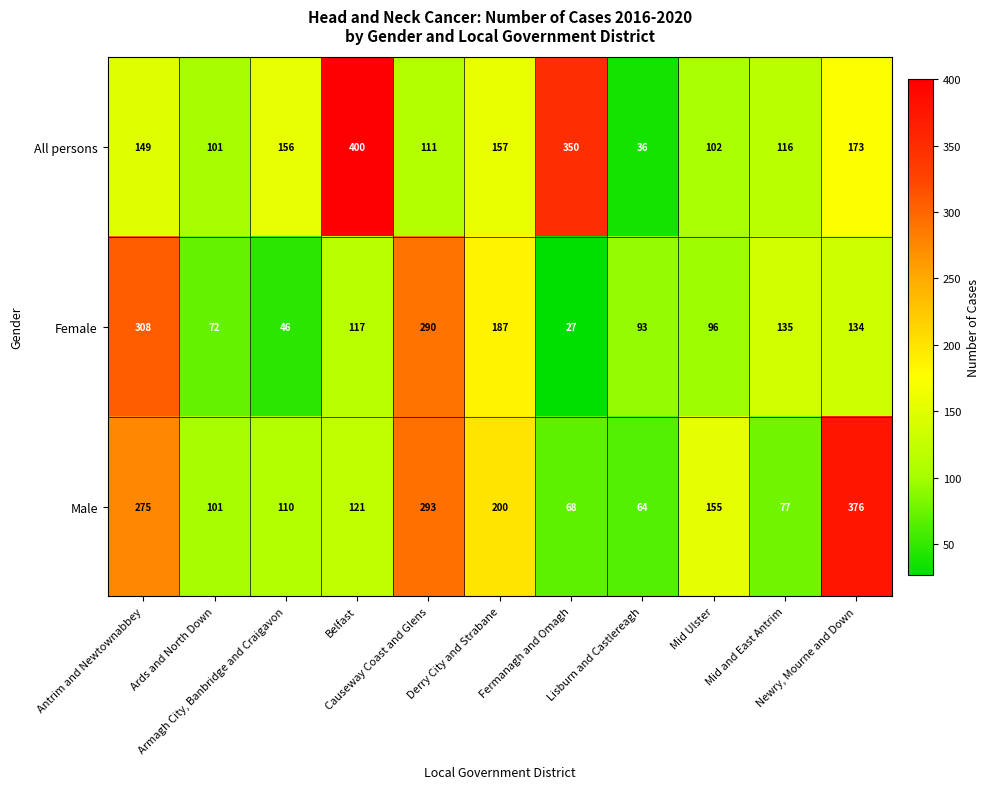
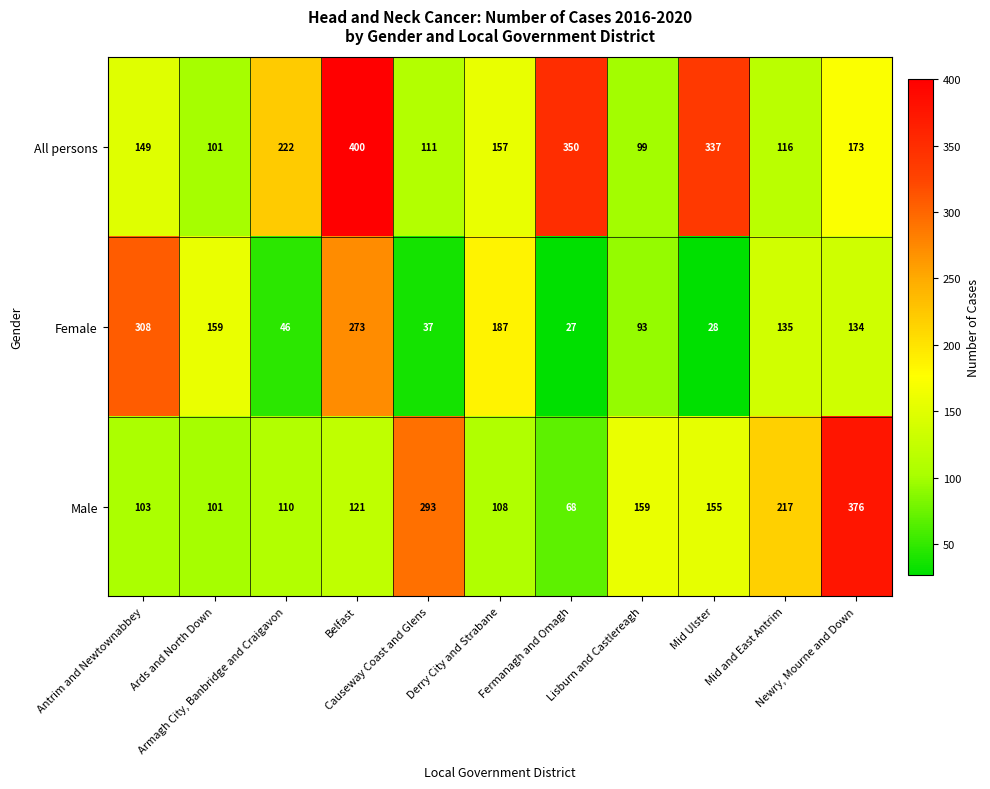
All persons, Armagh City, Banbridge and Craigavon: 156 -> 222
All persons, Lisburn and Castlereagh: 36 -> 99
All persons, Mid Ulster: 102 -> 337
Female, Ards and North Down: 72 -> 159
Female, Belfast: 117 -> 273
Female, Causeway Coast and Glens: 290 -> 37
Female, Mid Ulster: 96 -> 28
Male, Antrim and Newtownabbey: 275 -> 103
Male, Derry City and Strabane: 200 -> 108
Male, Lisburn and Castlereagh: 64 -> 159
Male, Mid and East Antrim: 77 -> 217
